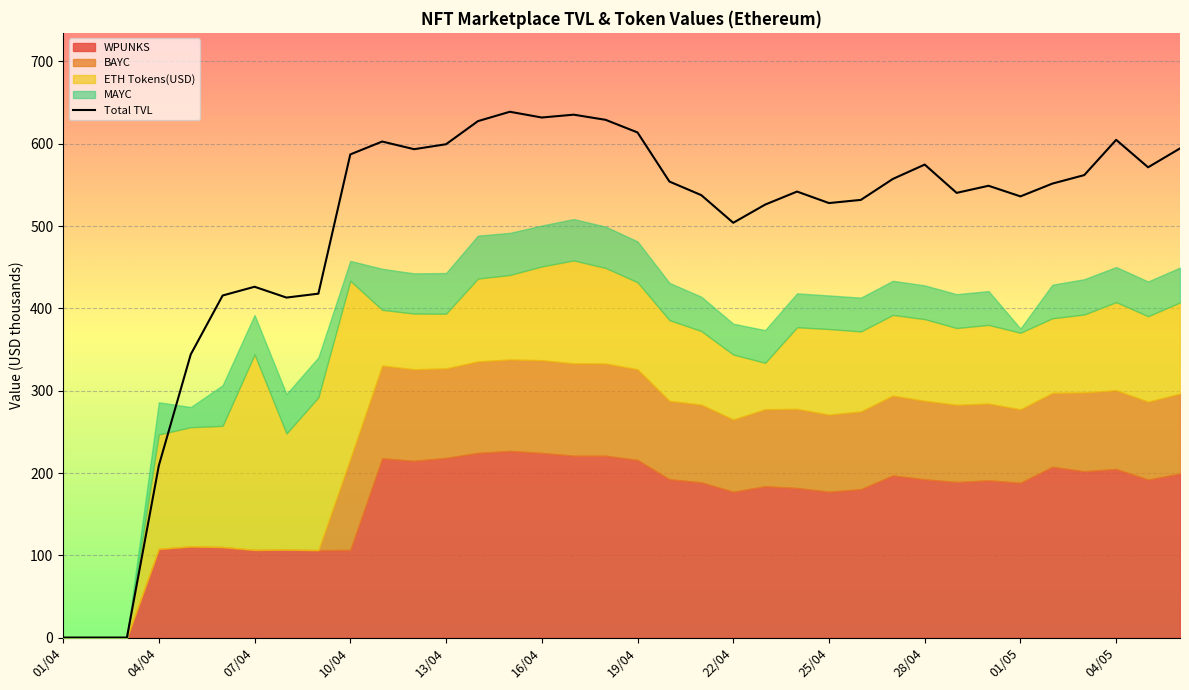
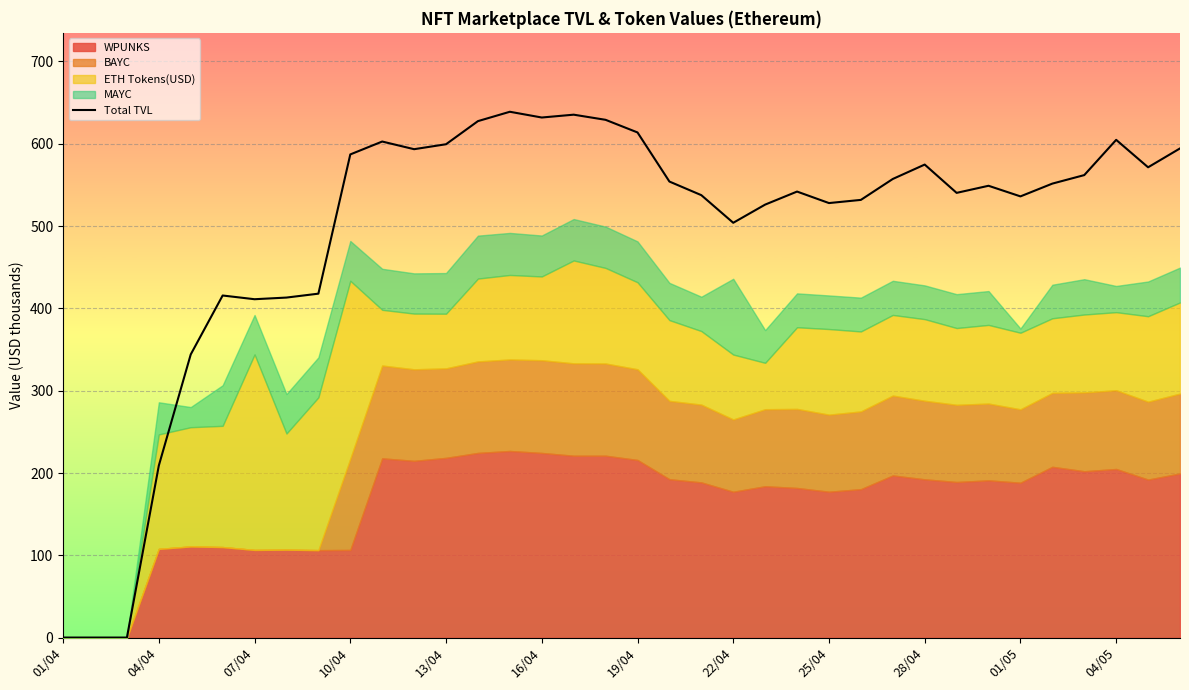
Total TVL, 07/04: 430 -> 410
MAYC, 10/04: 20 -> 50
ETH Tokens(USD), 16/04: 110 -> 100
MAYC, 22/04: 40 -> 90
ETH Tokens(USD), 04/05: 110 -> 90
MAYC, 04/05: 40 -> 30
